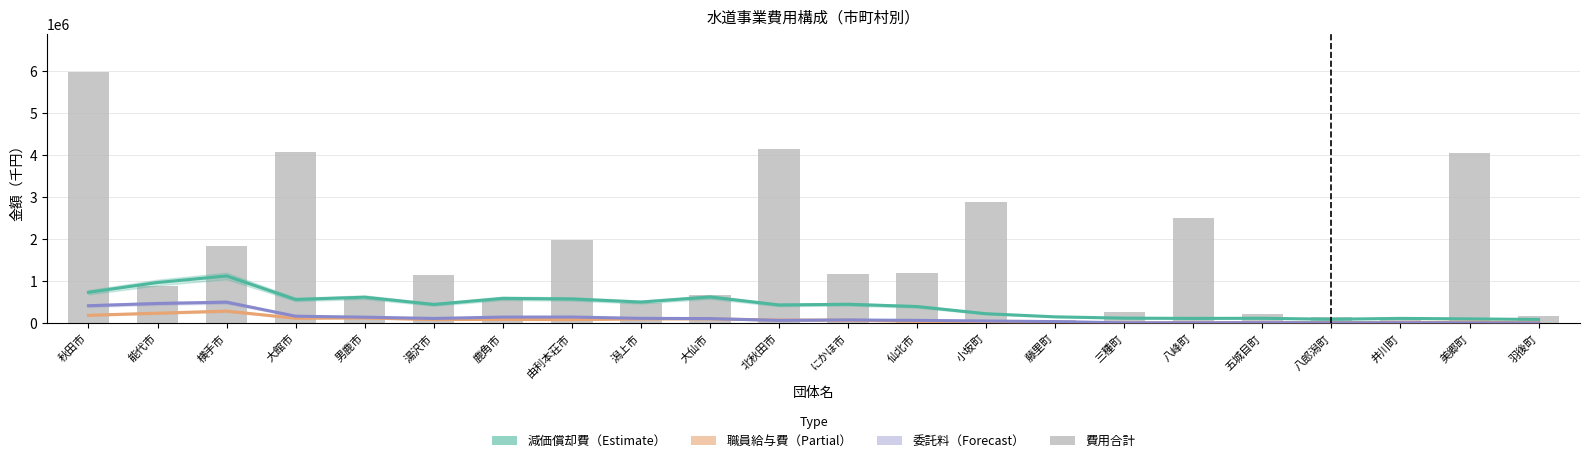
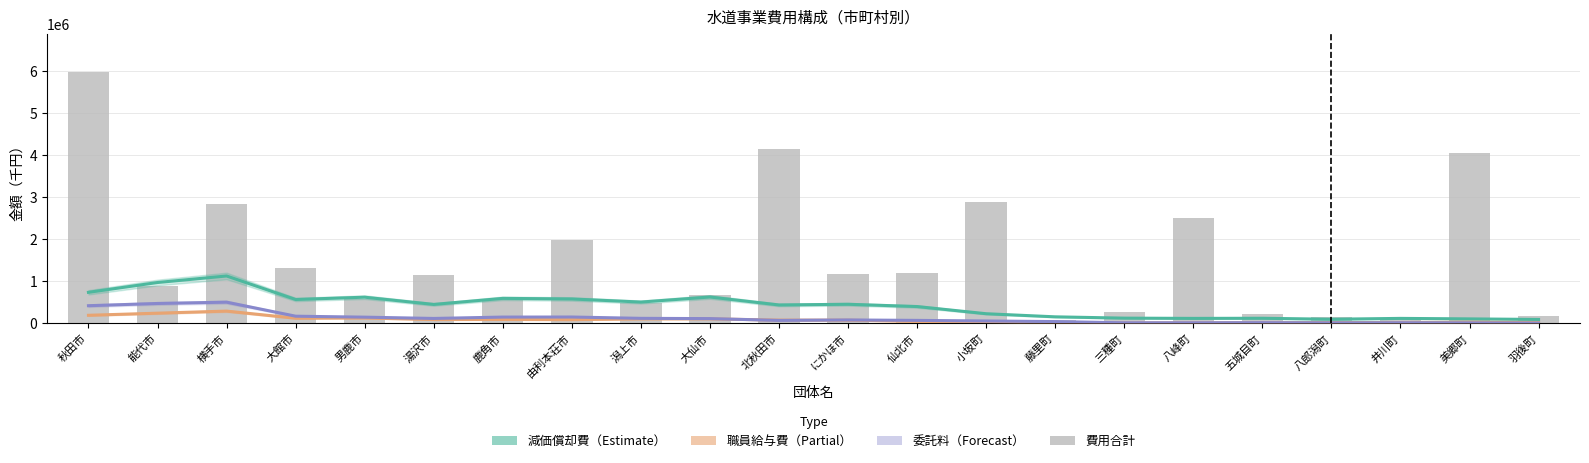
費用合計, 横手市: 1800000 -> 2800000
費用合計, 大館市: 4100000 -> 1300000
